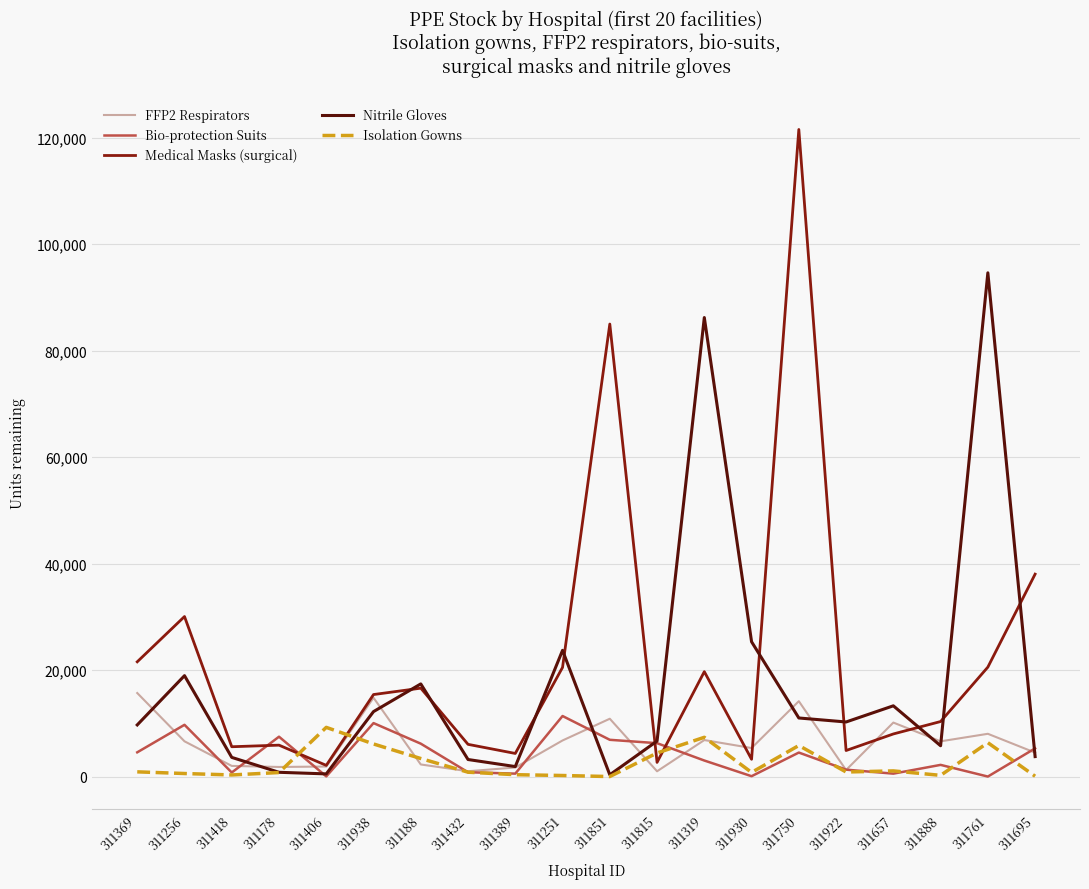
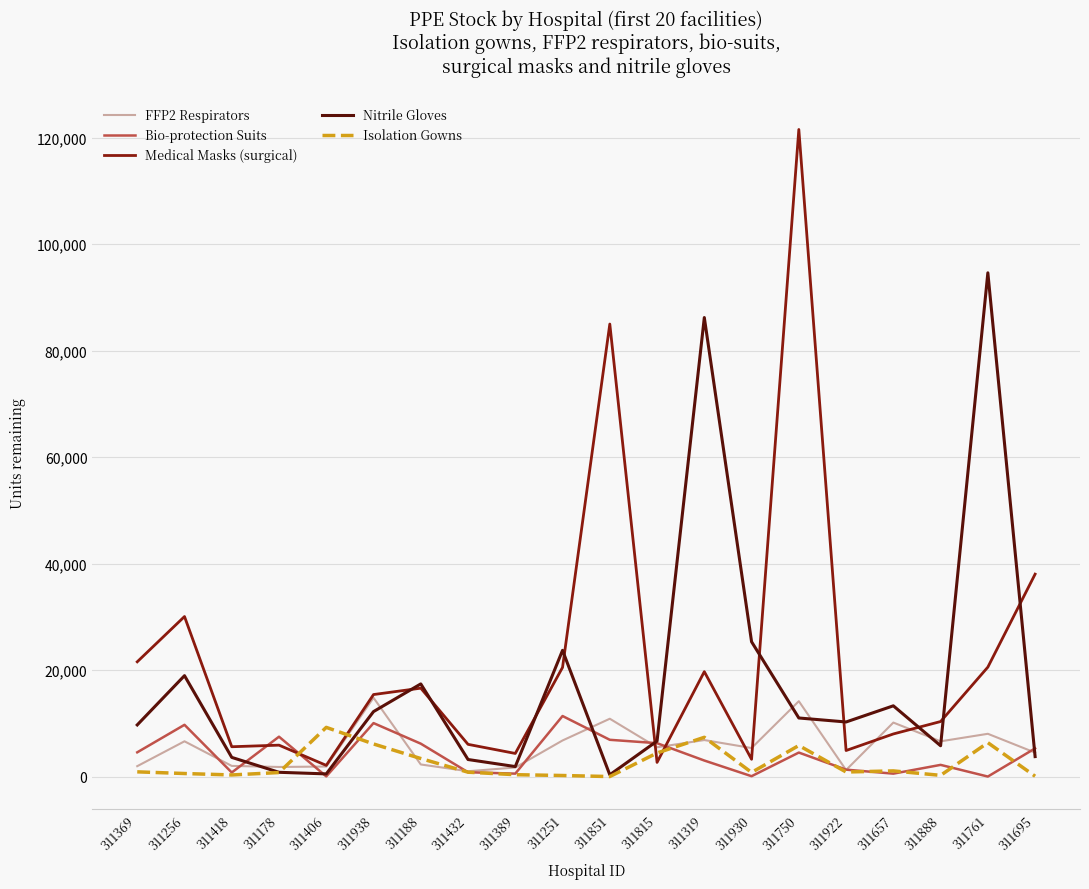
FFP2 Respirators, 311369: 16,000 -> 2,000
FFP2 Respirators, 311815: 1,000 -> 5,000
